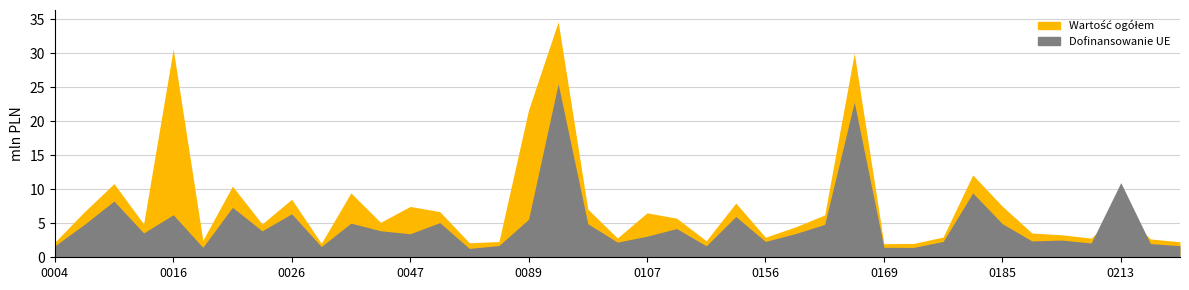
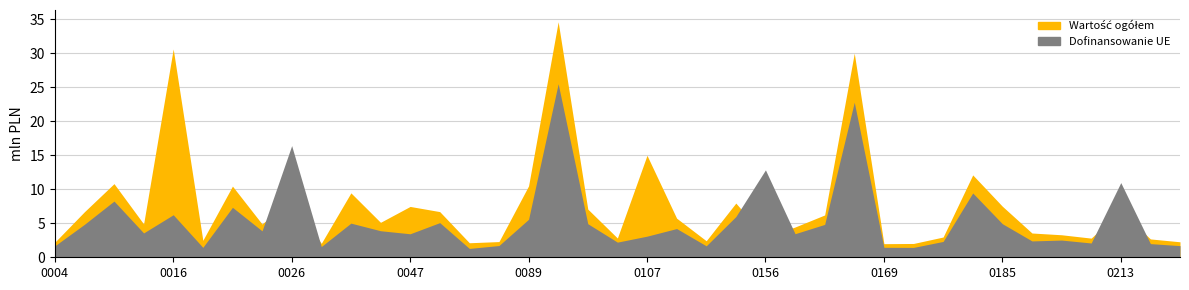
Dofinansowanie UE, 0026: 6 -> 16
Wartość ogółem, 0089: 22 -> 10
Wartość ogółem, 0107: 7 -> 15
Dofinansowanie UE, 0156: 2 -> 13
